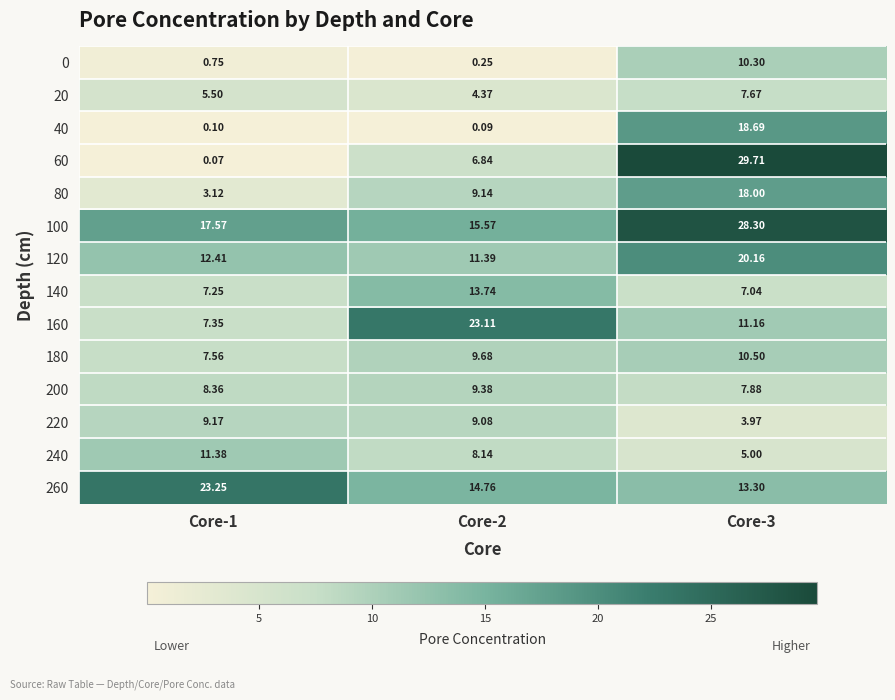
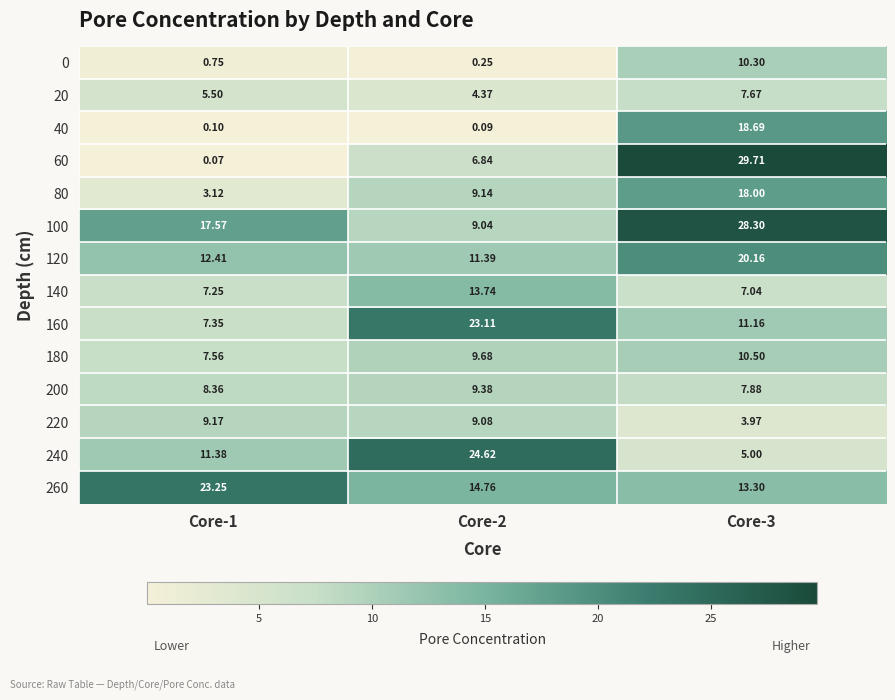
100, Core-2: 15.57 -> 9.04
240, Core-2: 8.14 -> 24.62
